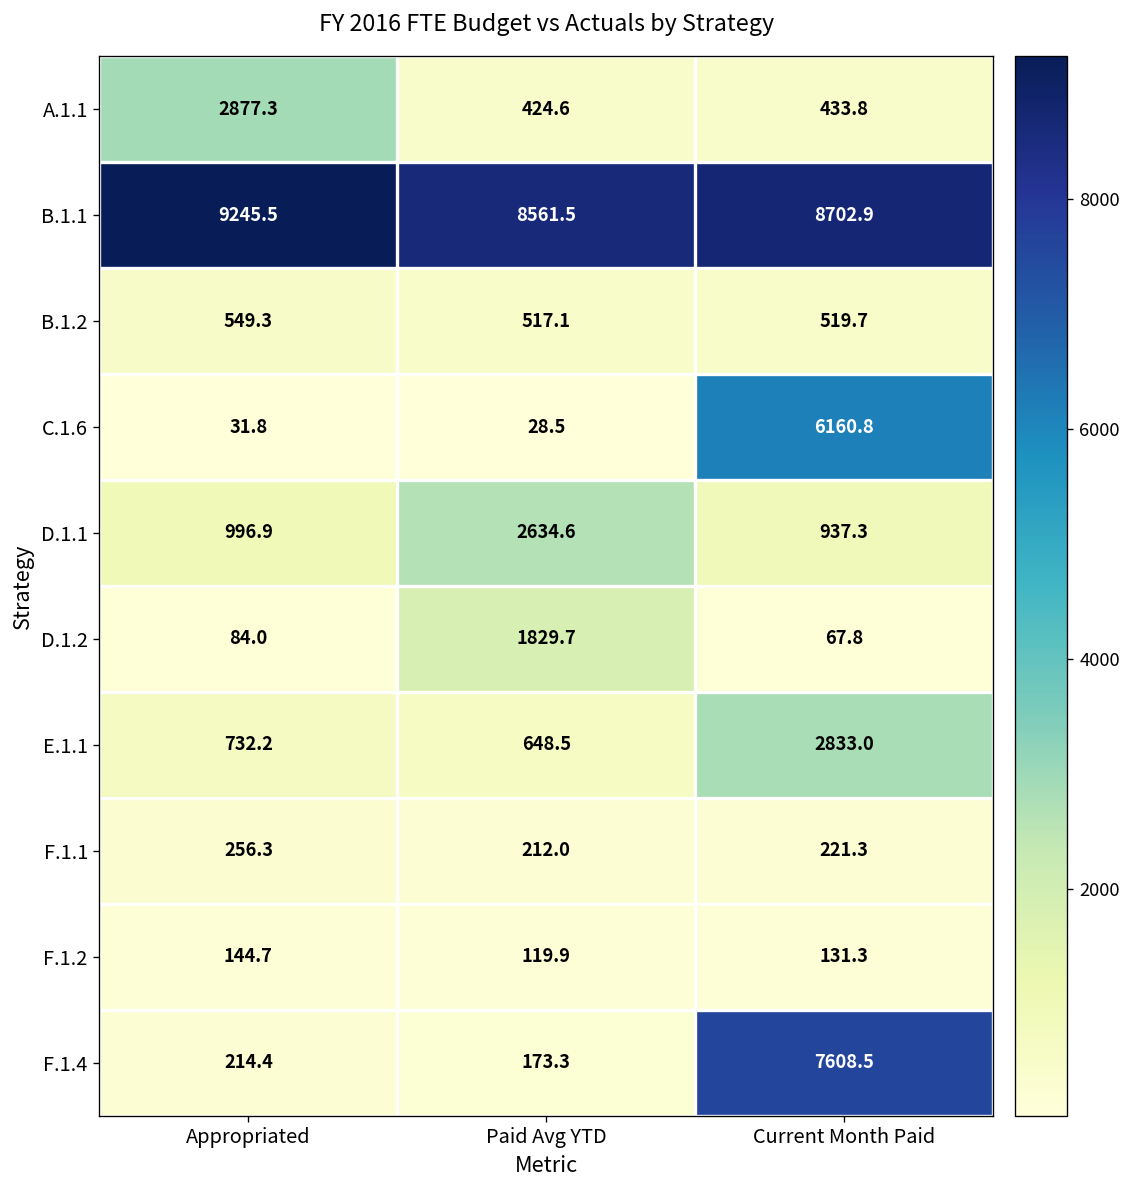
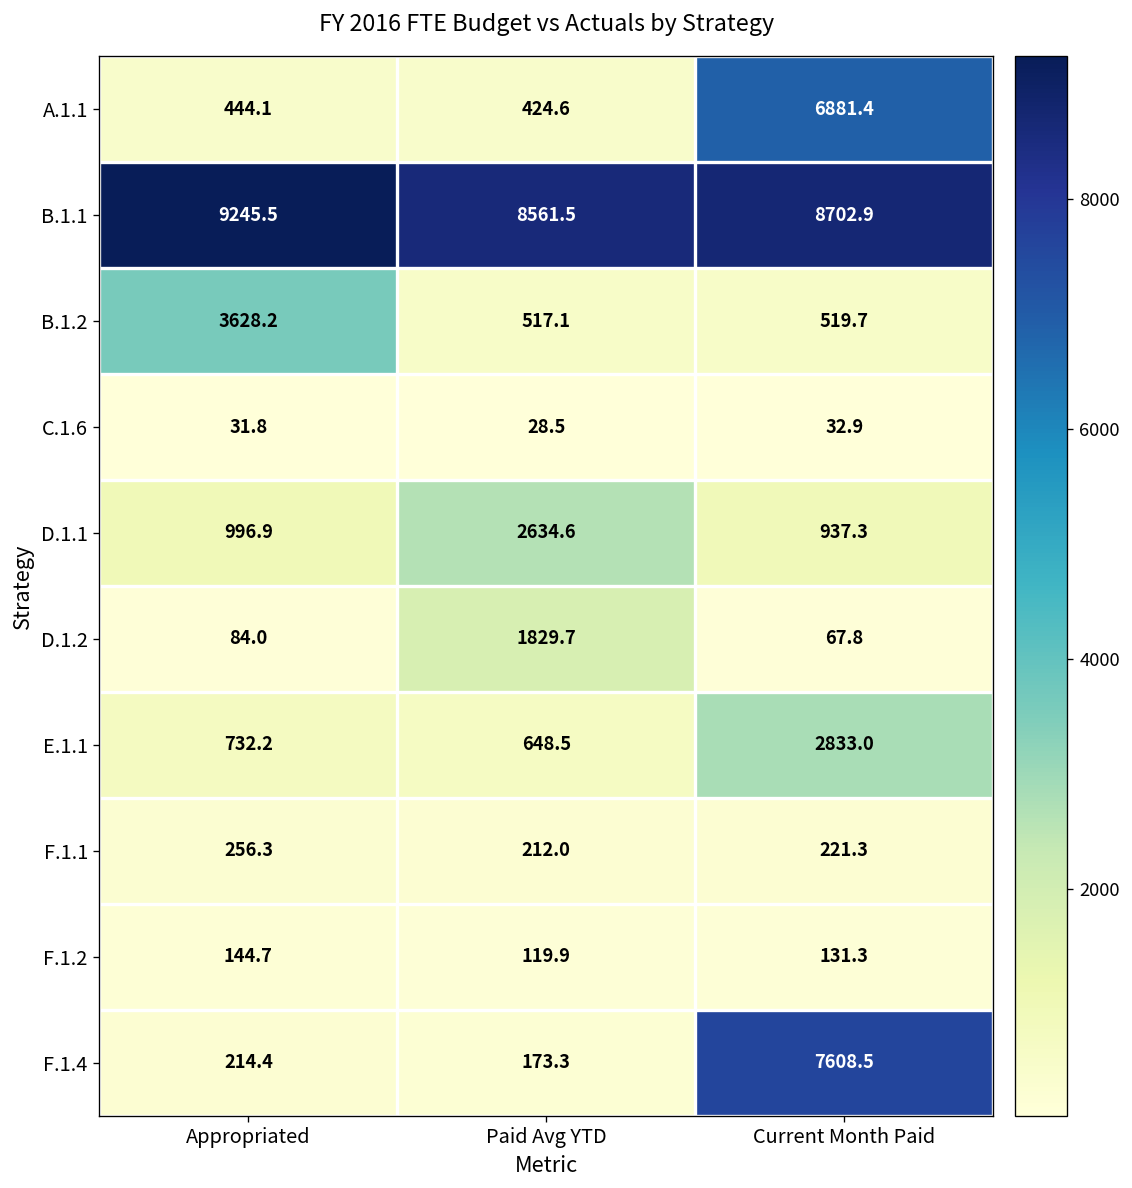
A.1.1, Appropriated: 2877.3 -> 444.1
A.1.1, Current Month Paid: 433.8 -> 6881.4
B.1.2, Appropriated: 549.3 -> 3628.2
C.1.6, Current Month Paid: 6160.8 -> 32.9
